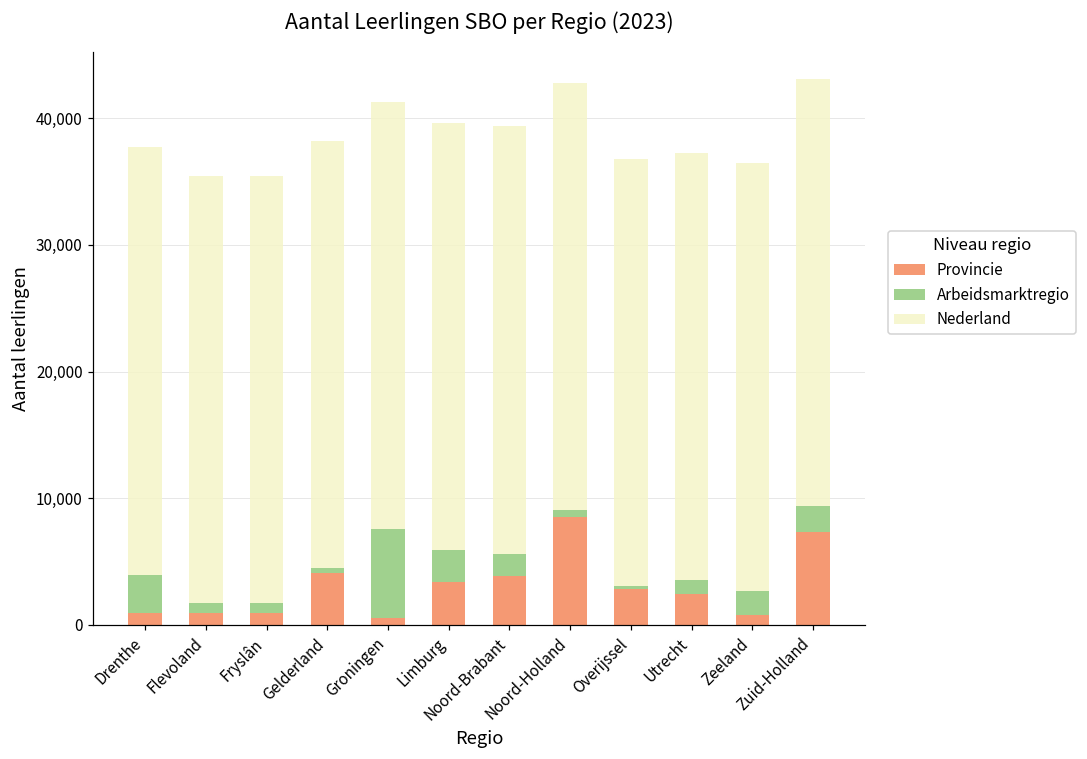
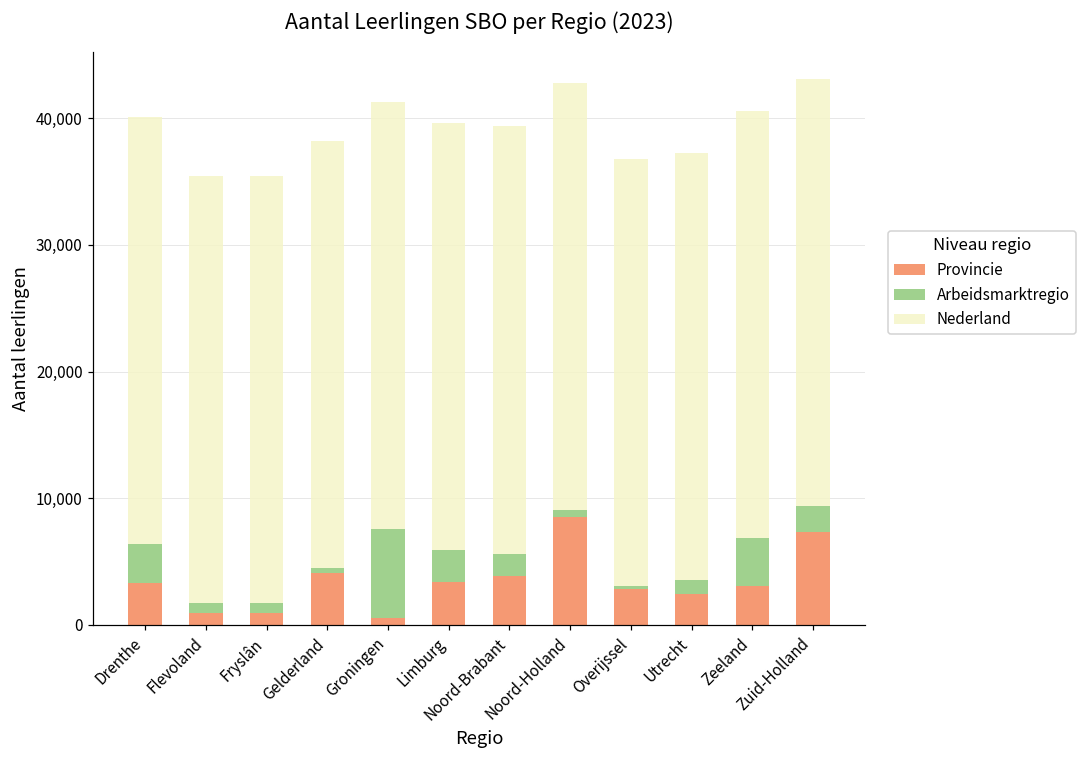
Provincie, Drenthe: 1,000 -> 3,300
Provincie, Zeeland: 800 -> 3,100
Arbeidsmarktregio, Zeeland: 2,000 -> 3,800
